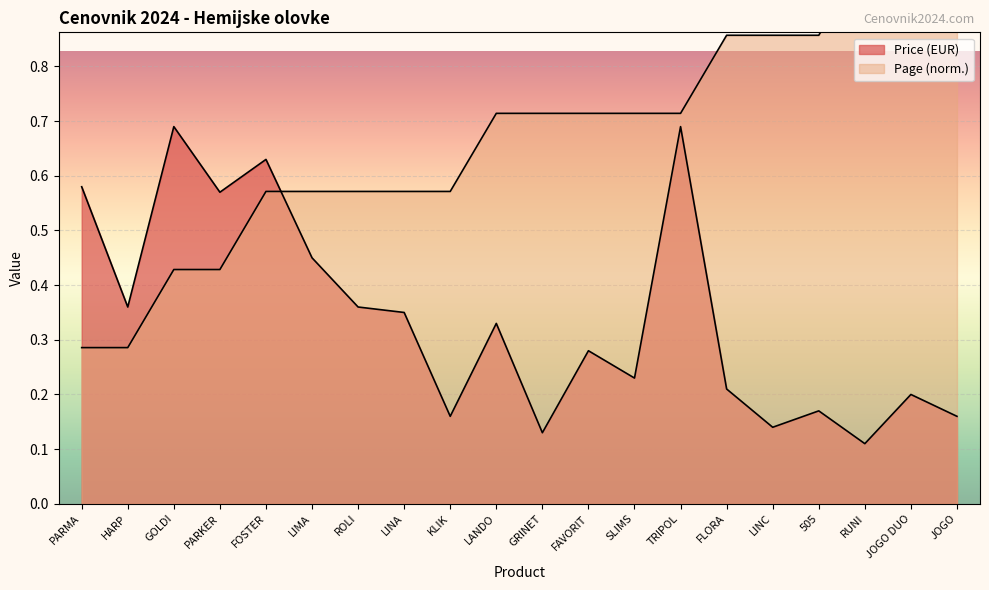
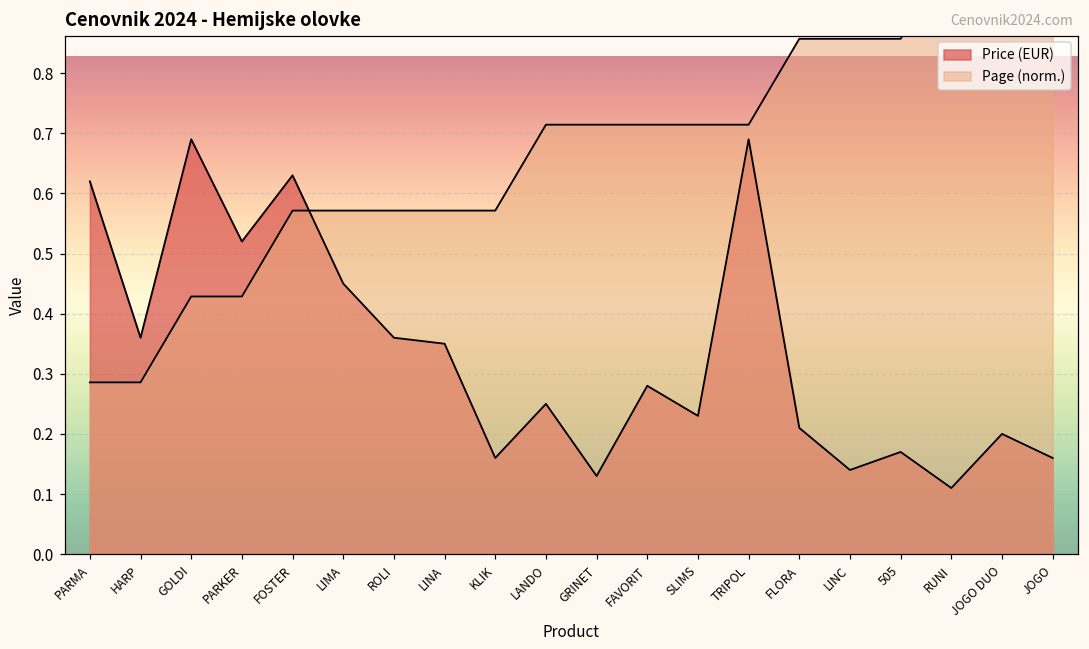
Price (EUR), PARMA: 0.58 -> 0.62
Price (EUR), PARKER: 0.57 -> 0.52
Price (EUR), LANDO: 0.33 -> 0.25
